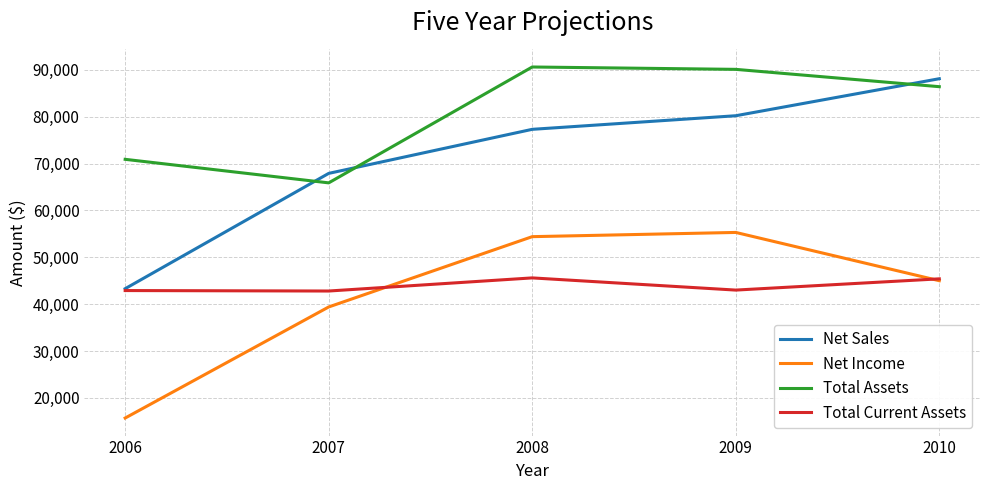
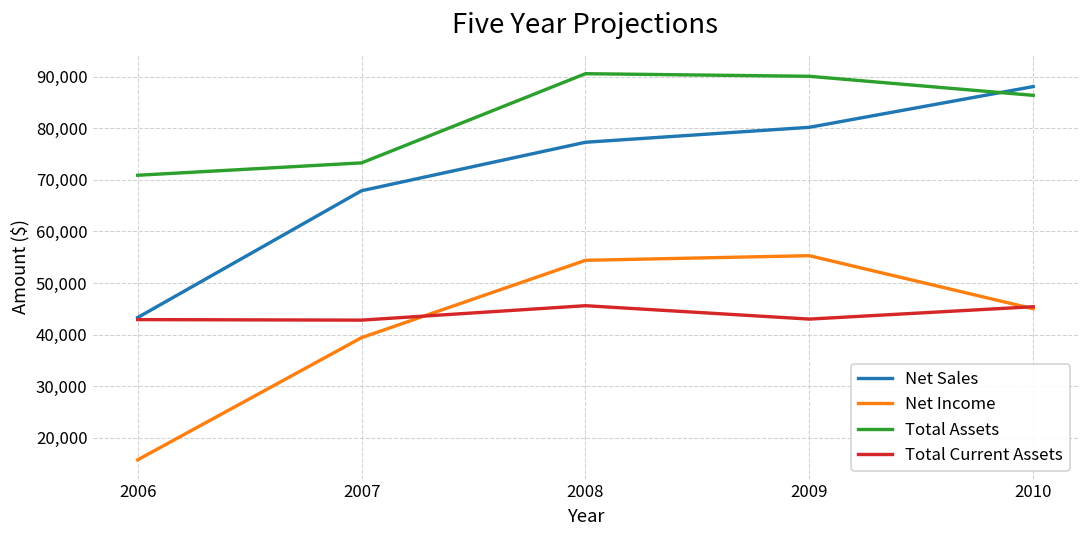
Total Assets, 2007: 66,000 -> 73,000
